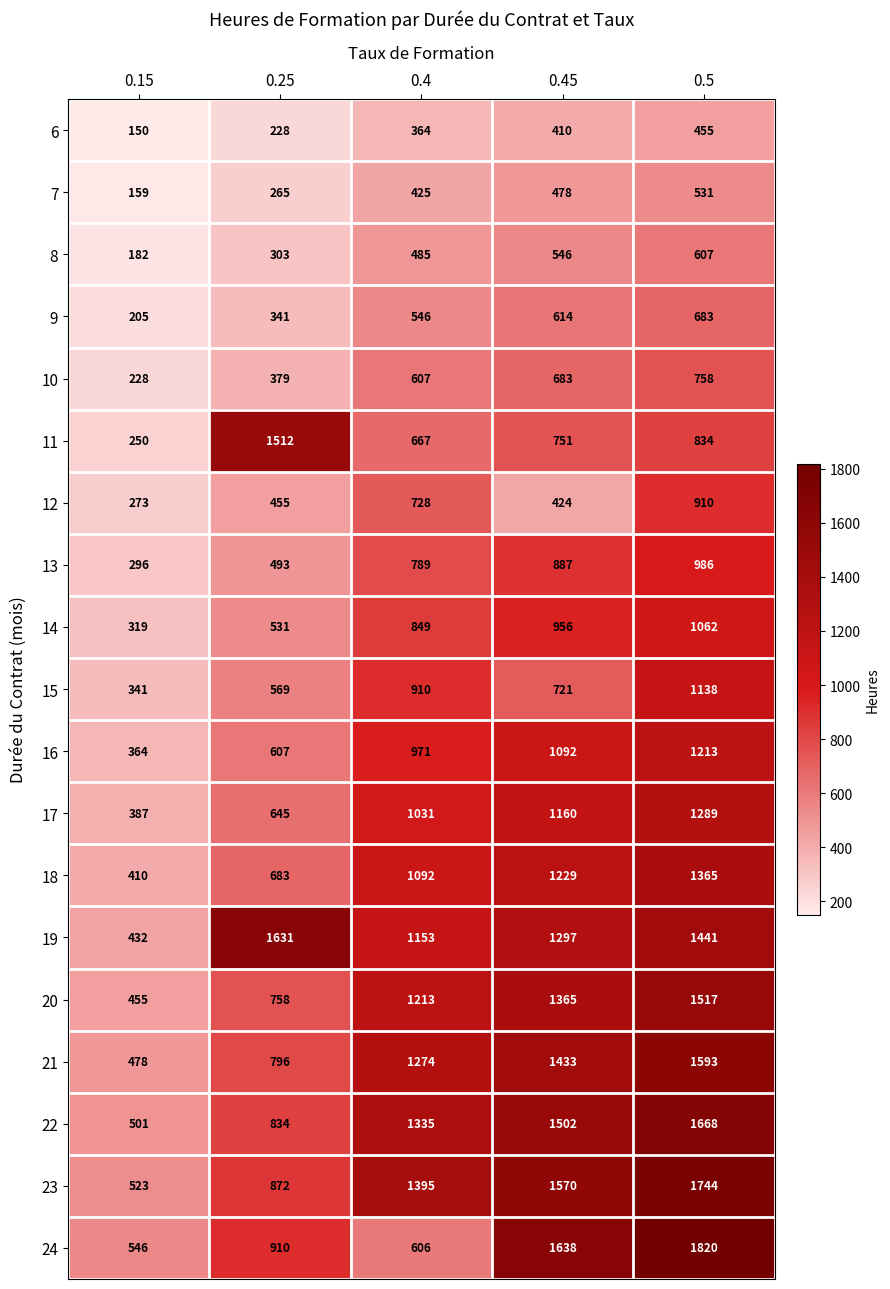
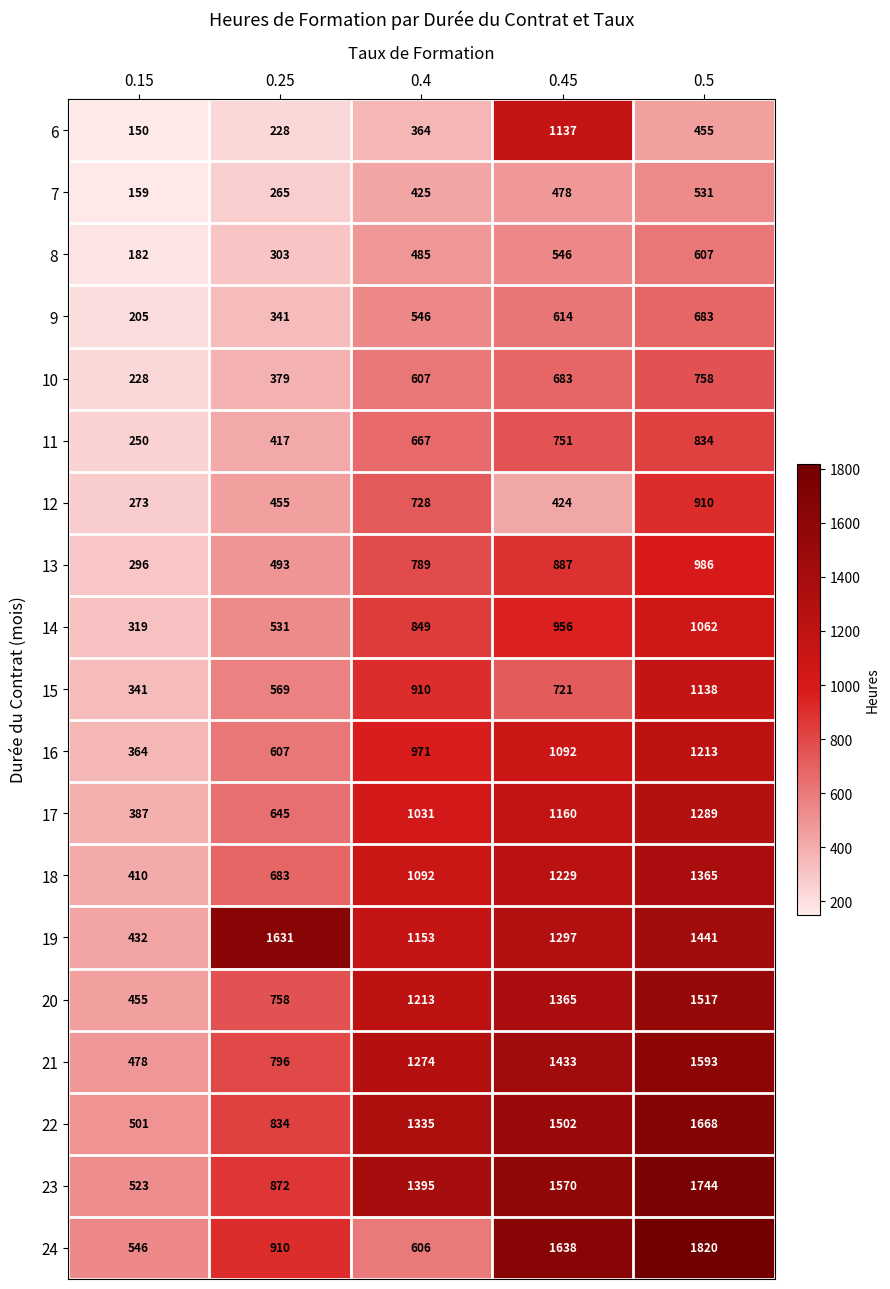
6, 0.45: 410 -> 1137
11, 0.25: 1512 -> 417
